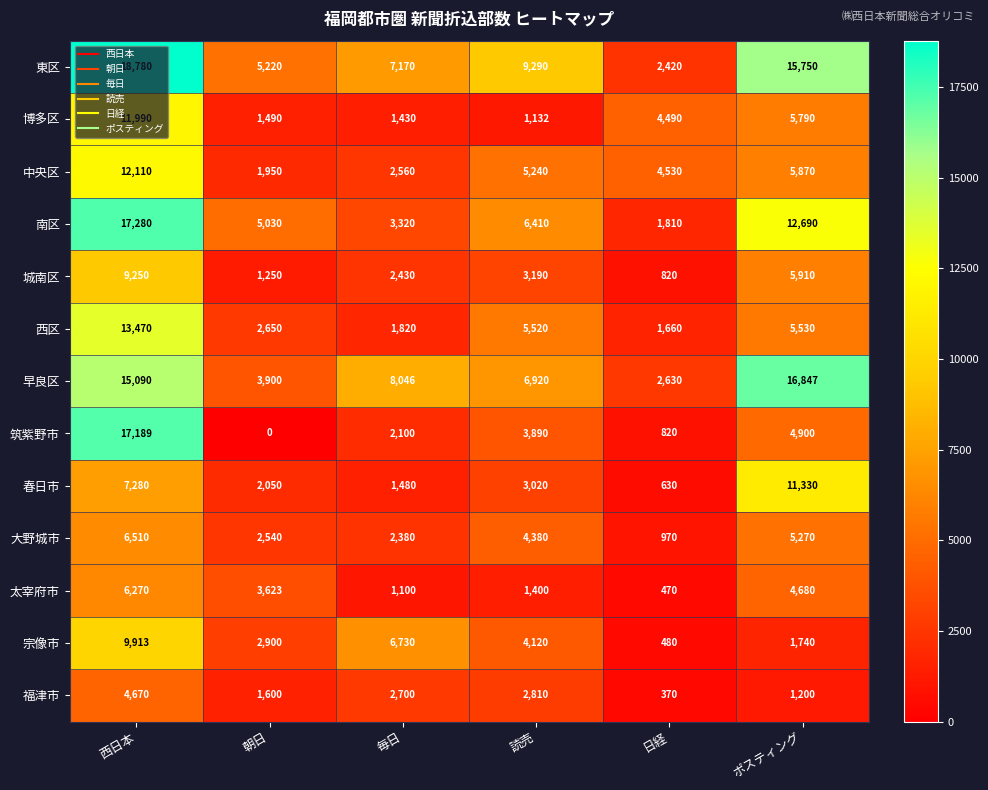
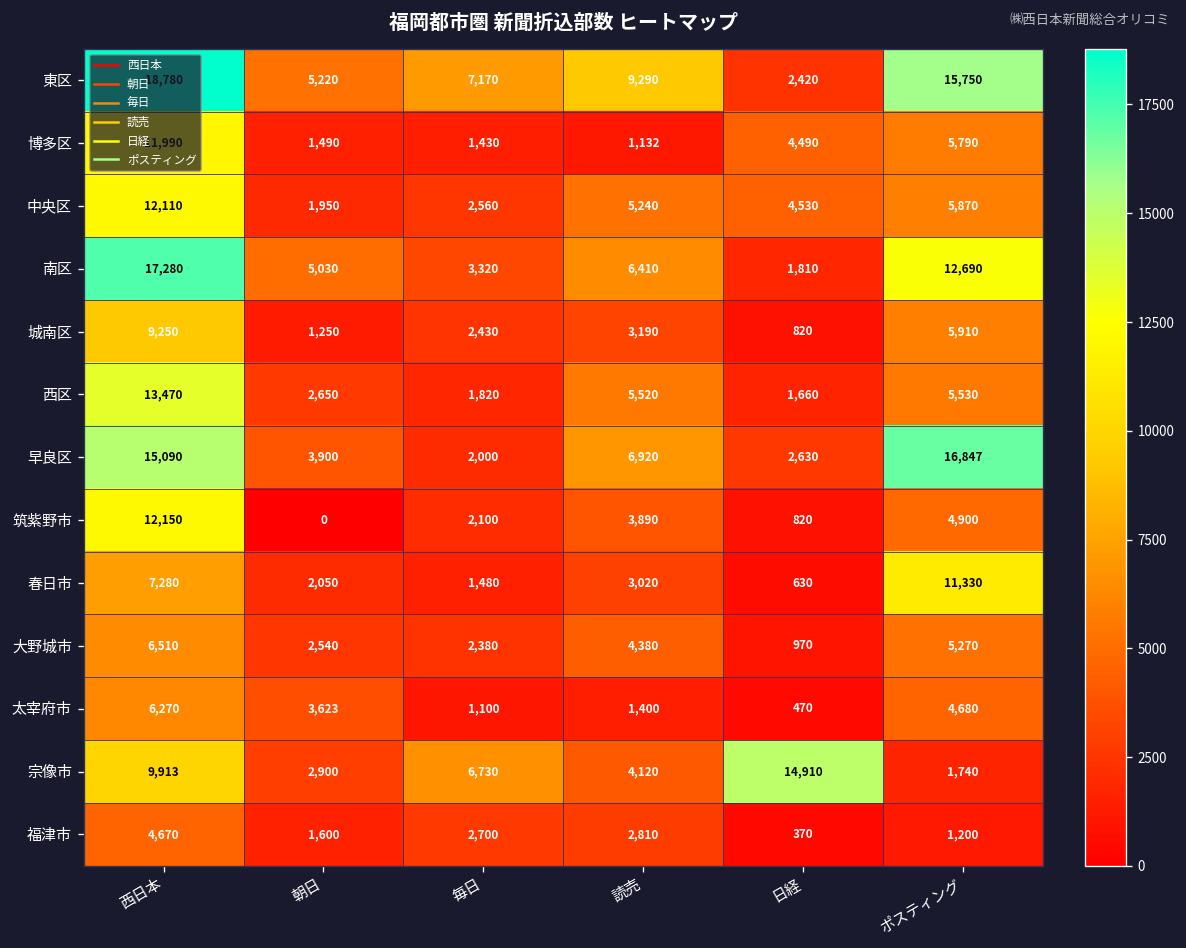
早良区, 毎日: 8,046 -> 2,000
筑紫野市, 西日本: 17,189 -> 12,150
宗像市, 日経: 480 -> 14,910
